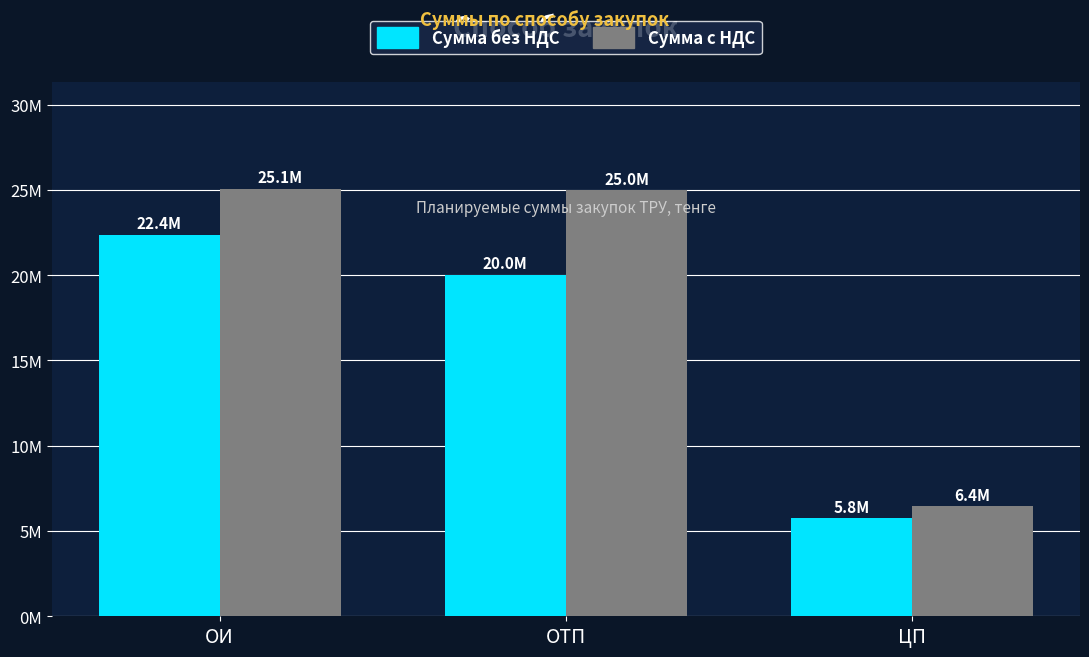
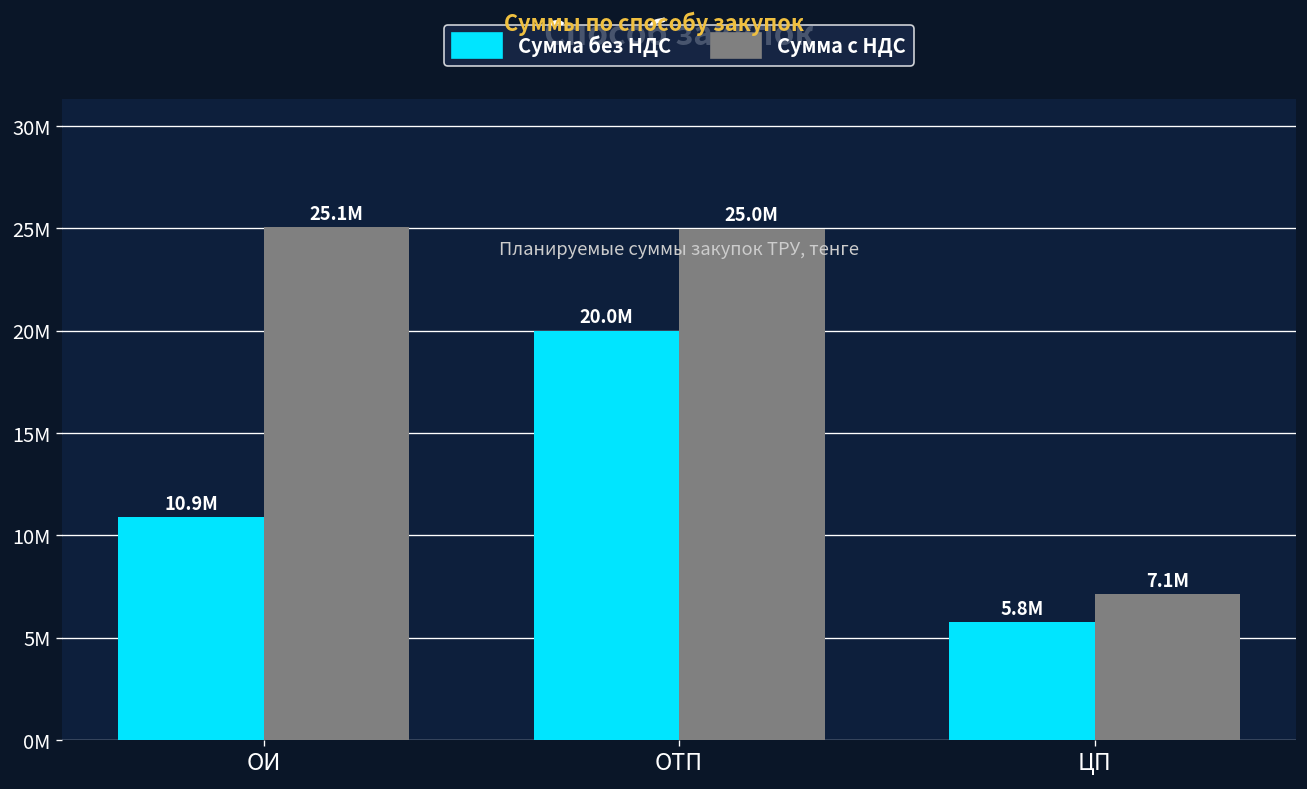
Сумма без НДС, ОИ: 22.4M -> 10.9M
Сумма с НДС, ЦП: 6.4M -> 7.1M
